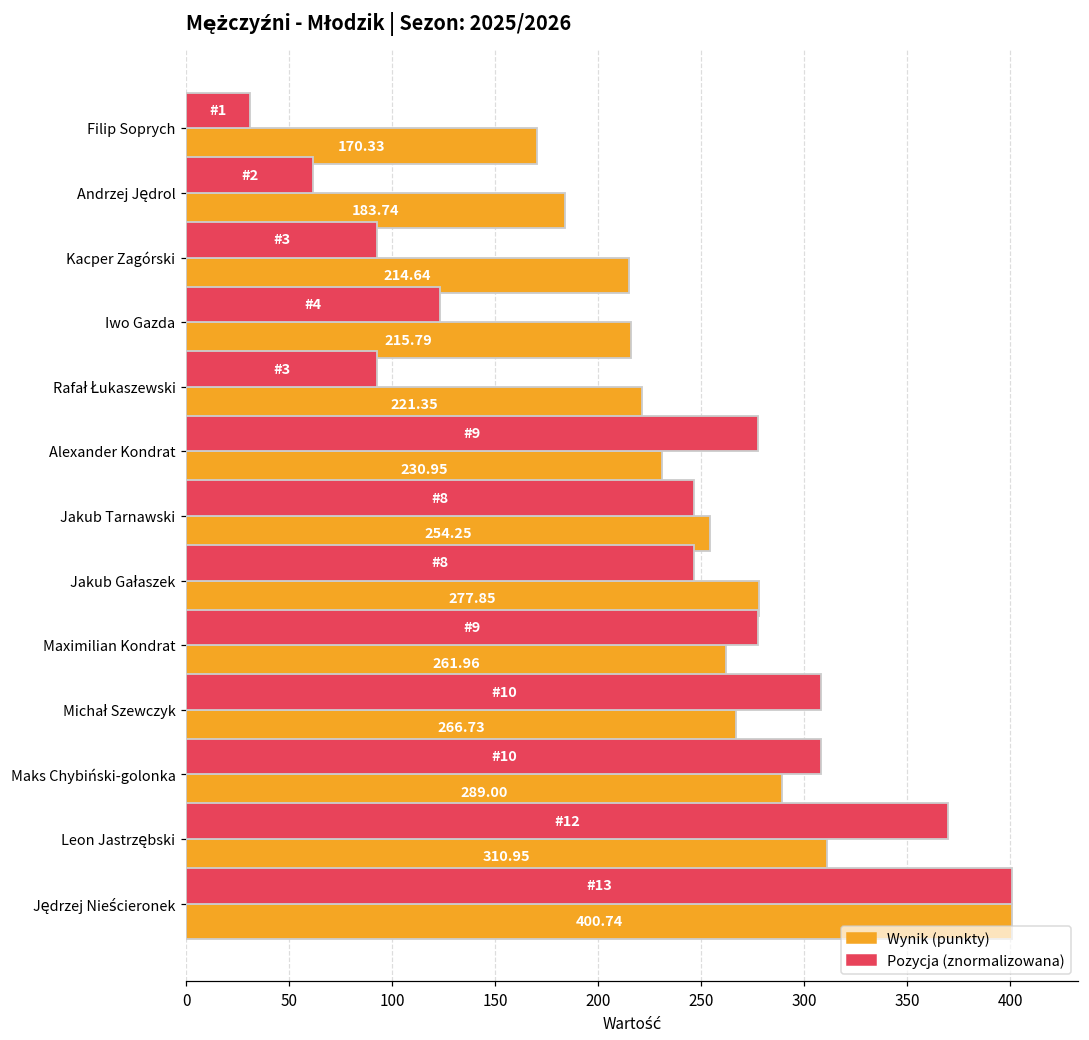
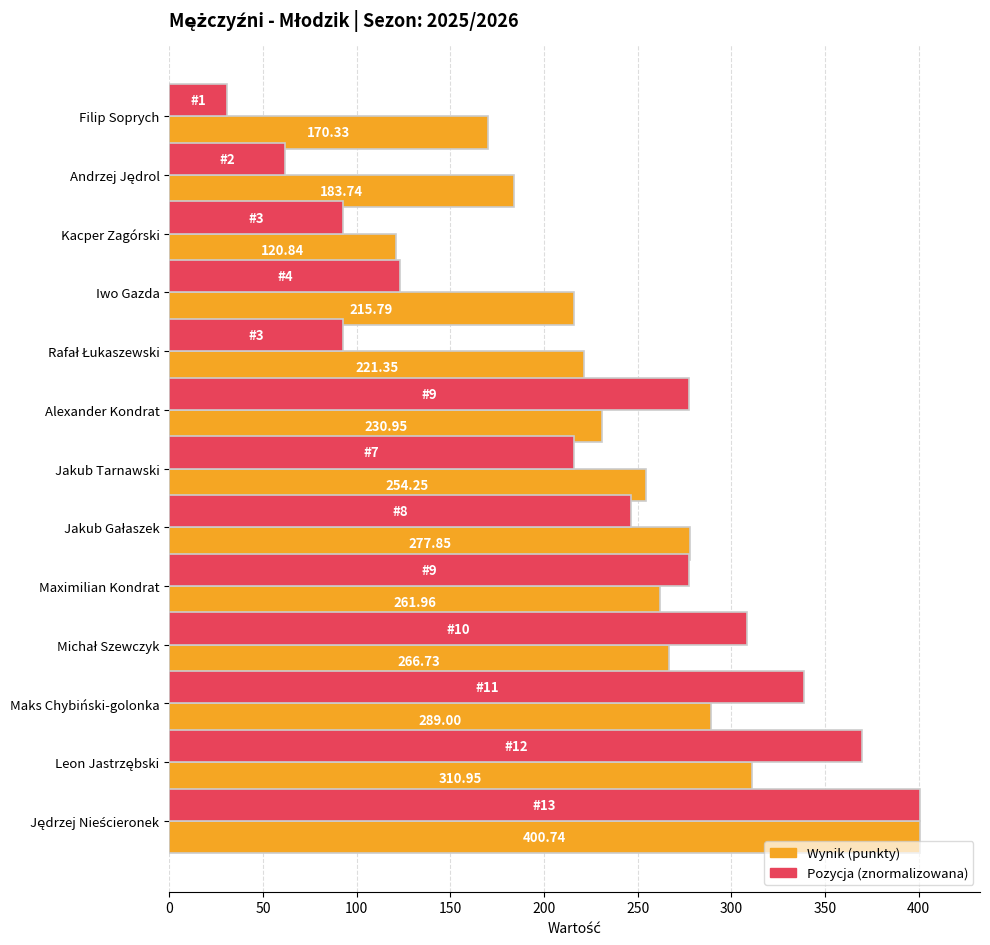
Wynik (punkty), Kacper Zagórski: 214.64 -> 120.84
Pozycja (znormalizowana), Jakub Tarnawski: 8 -> 7
Pozycja (znormalizowana), Maks Chybiński-golonka: 10 -> 11
